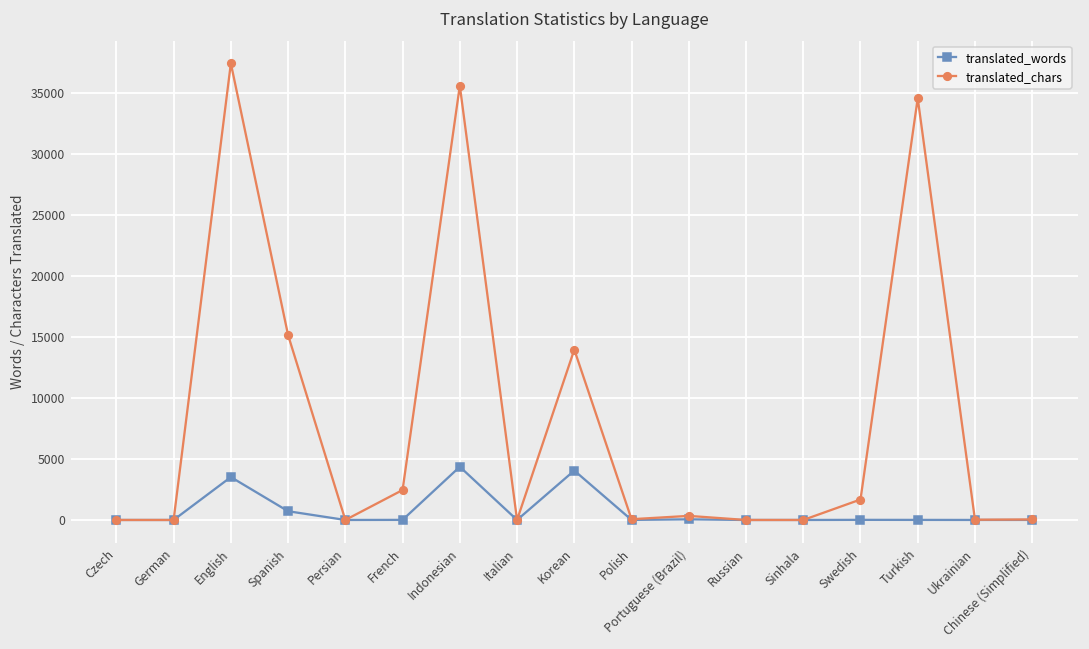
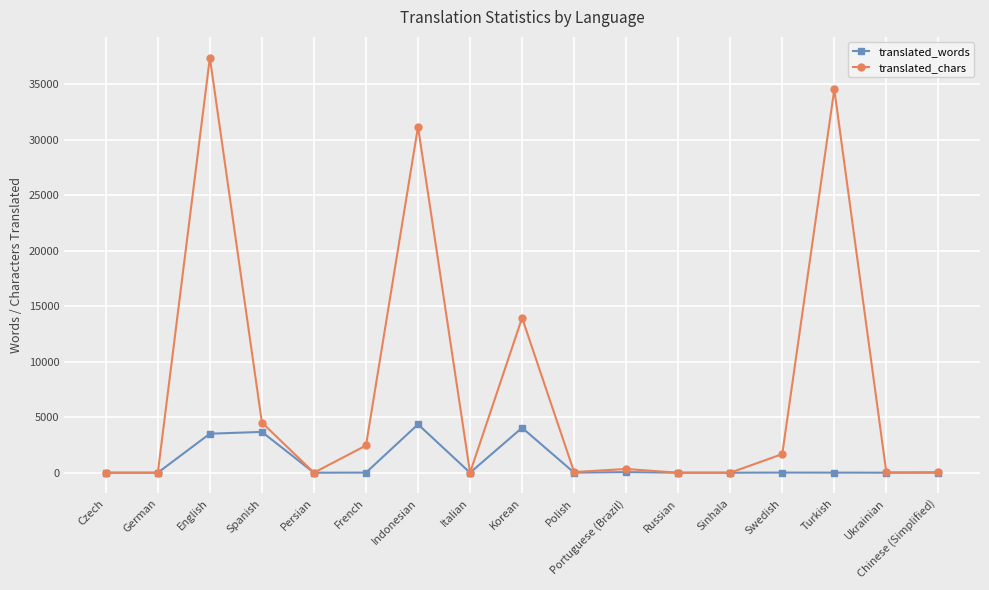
translated_words, Spanish: 700 -> 3700
translated_chars, Spanish: 15200 -> 4500
translated_chars, Indonesian: 35600 -> 31200
